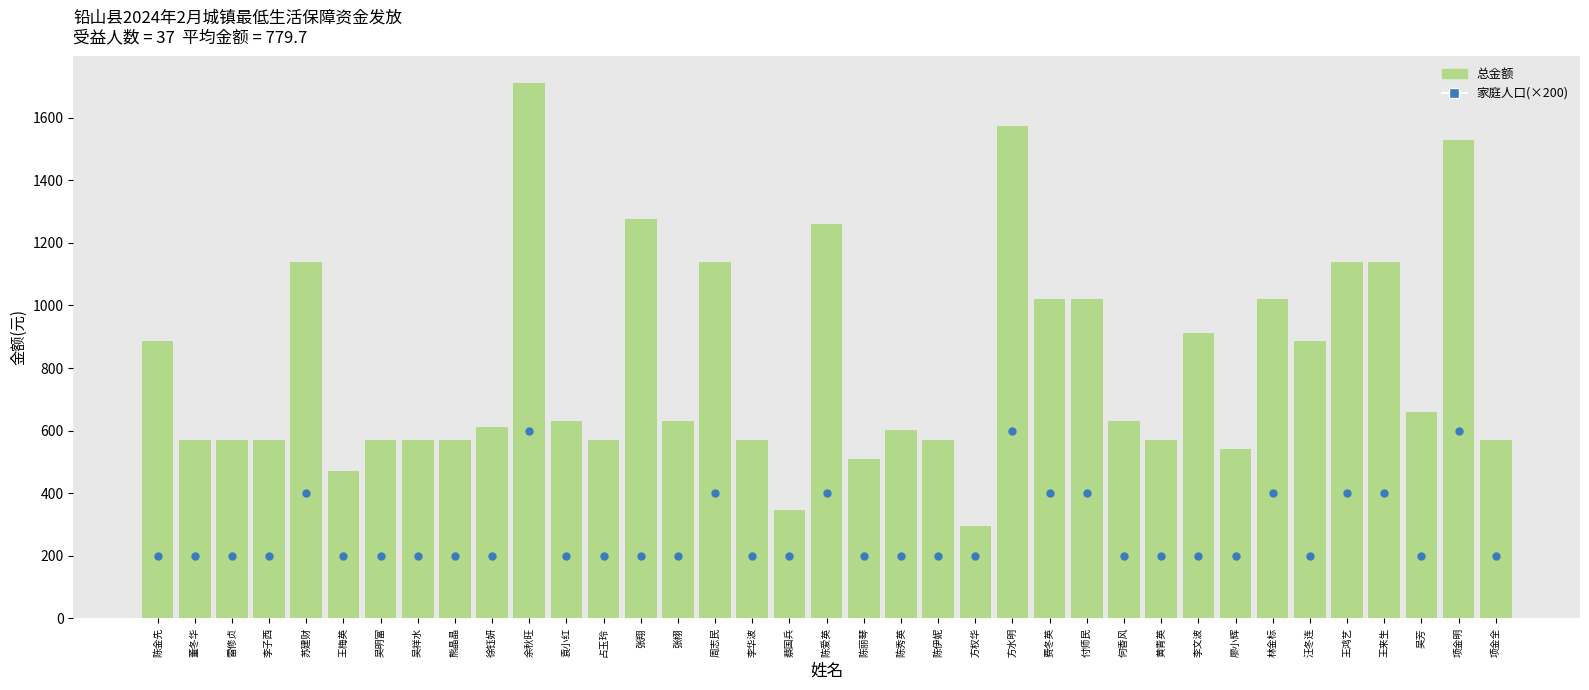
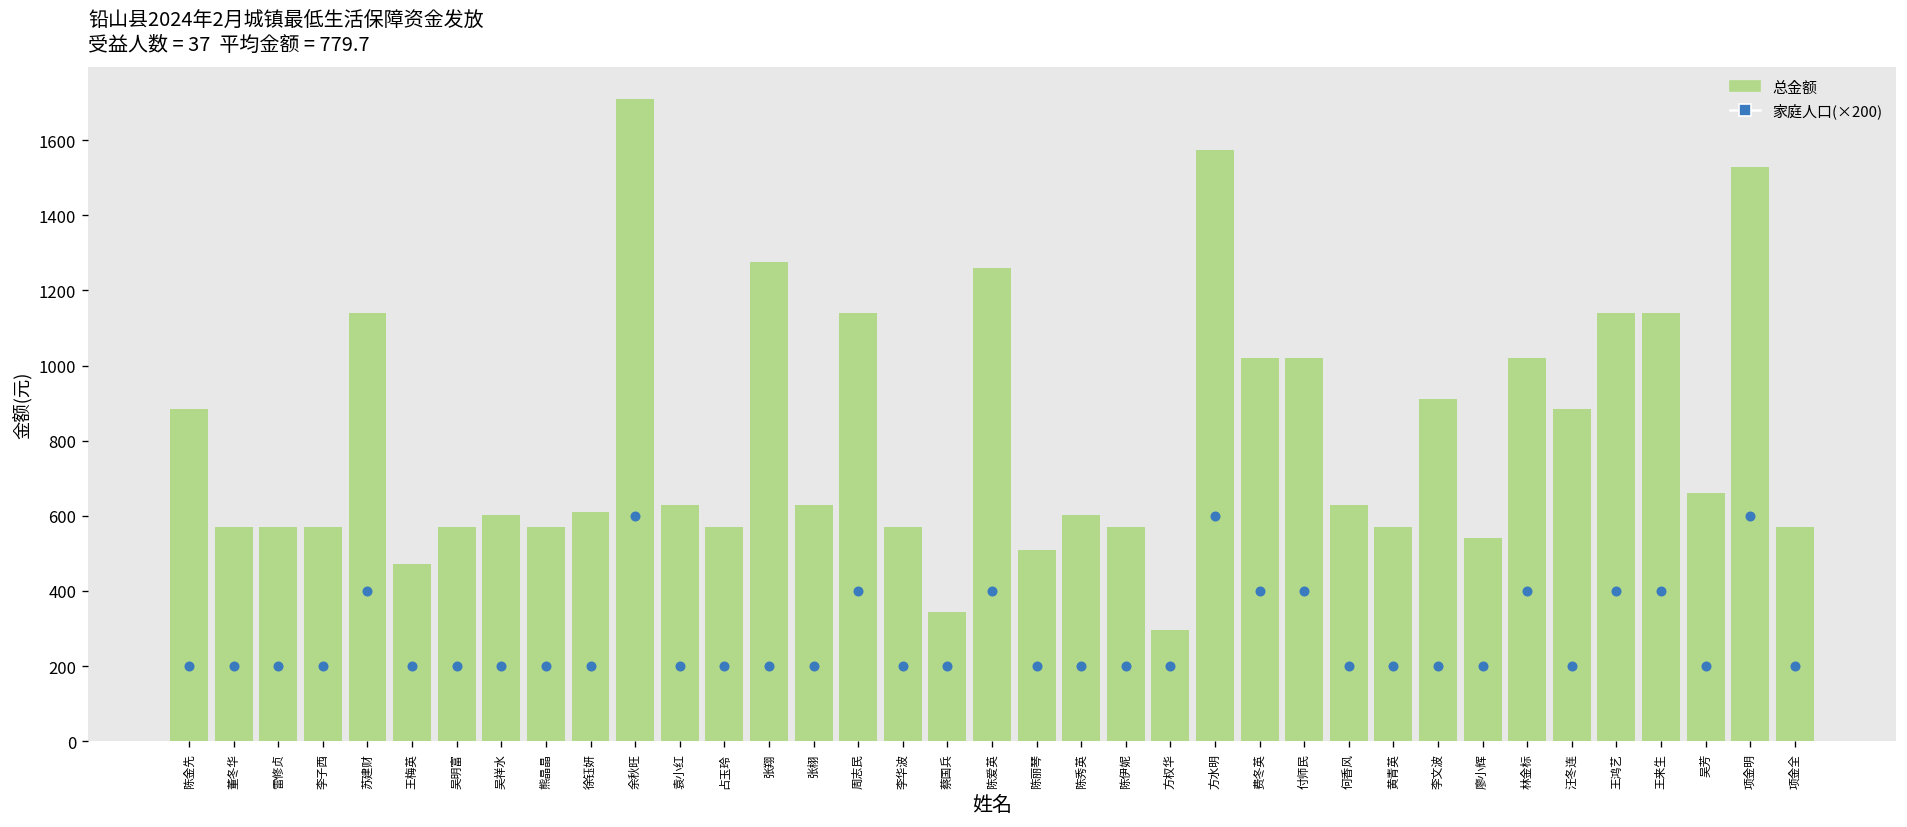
总金额, 吴祥水: 570 -> 600
